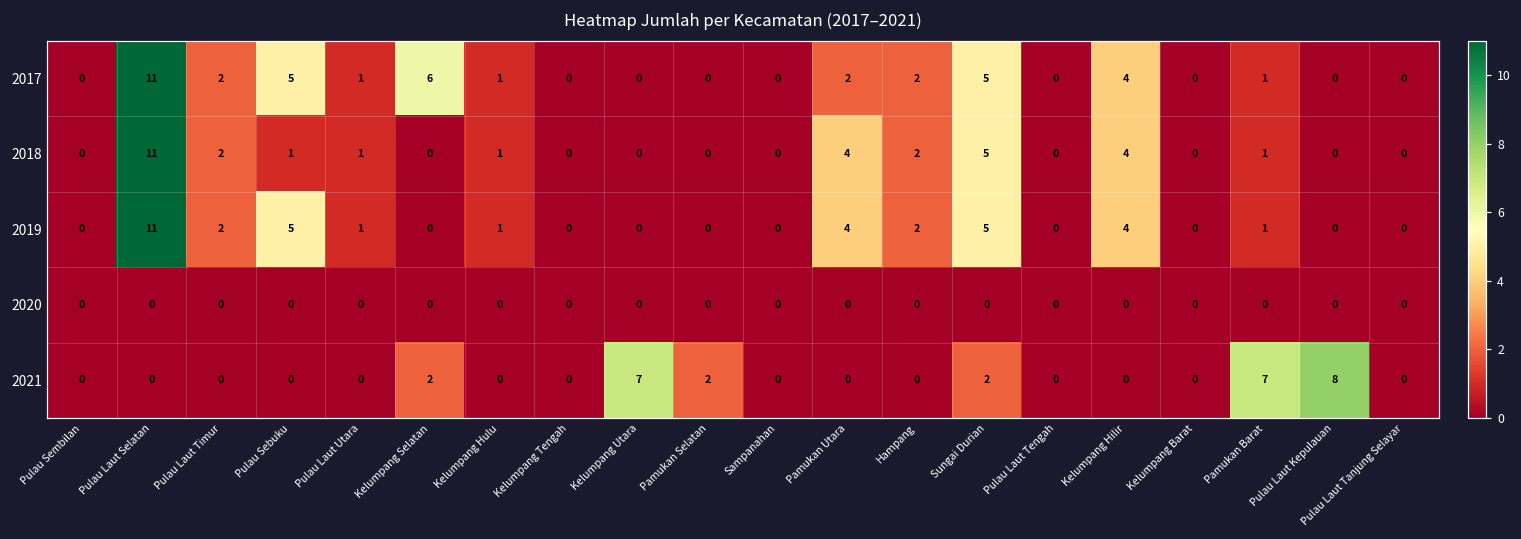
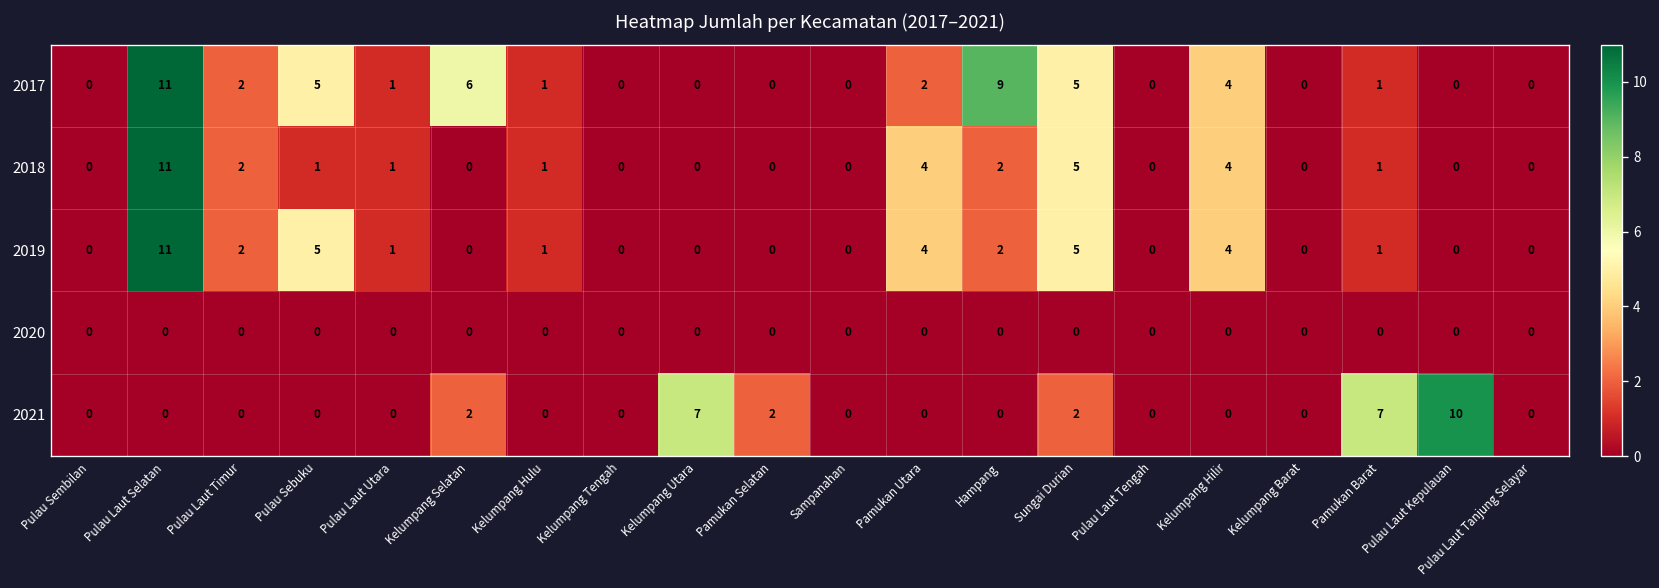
2017, Hampang: 2 -> 9
2021, Pulau Laut Kepulauan: 8 -> 10
